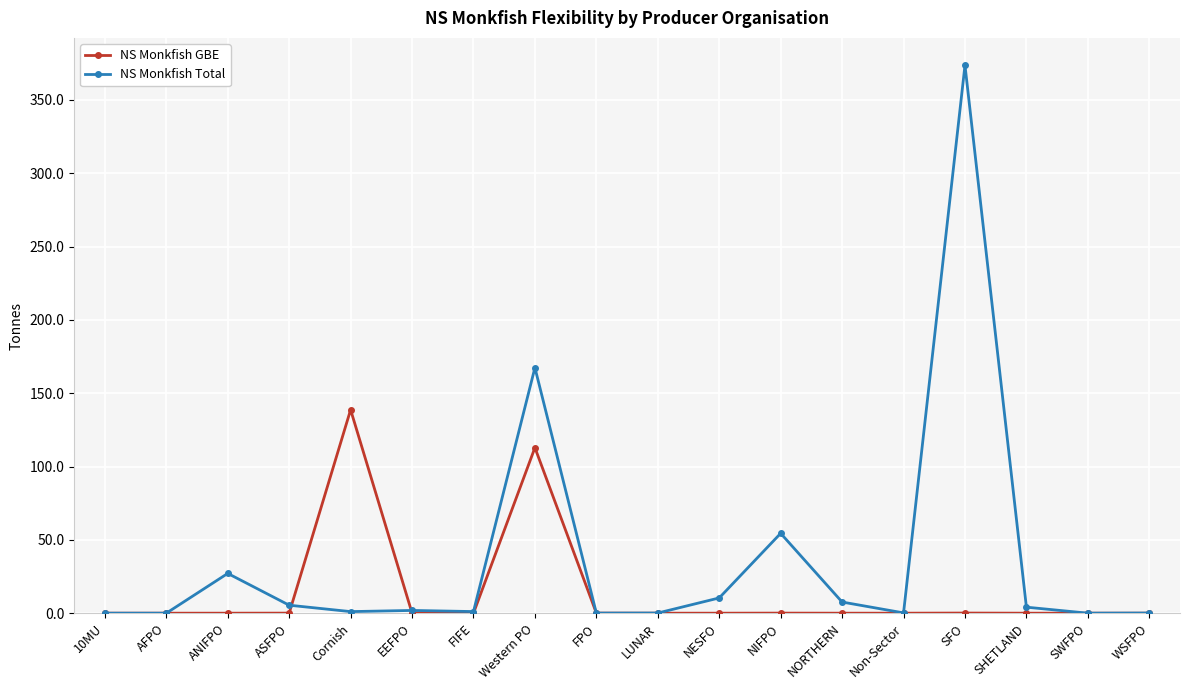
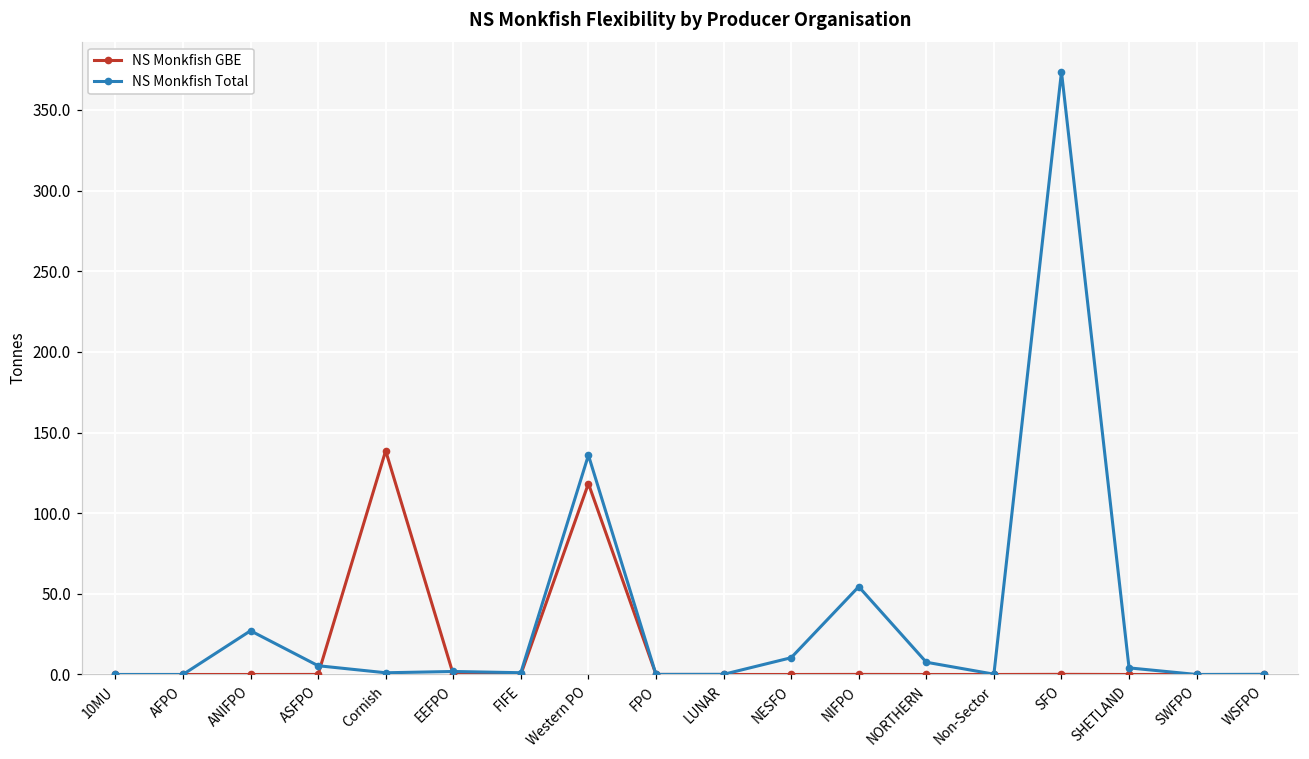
NS Monkfish GBE, Western PO: 113 -> 118
NS Monkfish Total, Western PO: 167 -> 136
